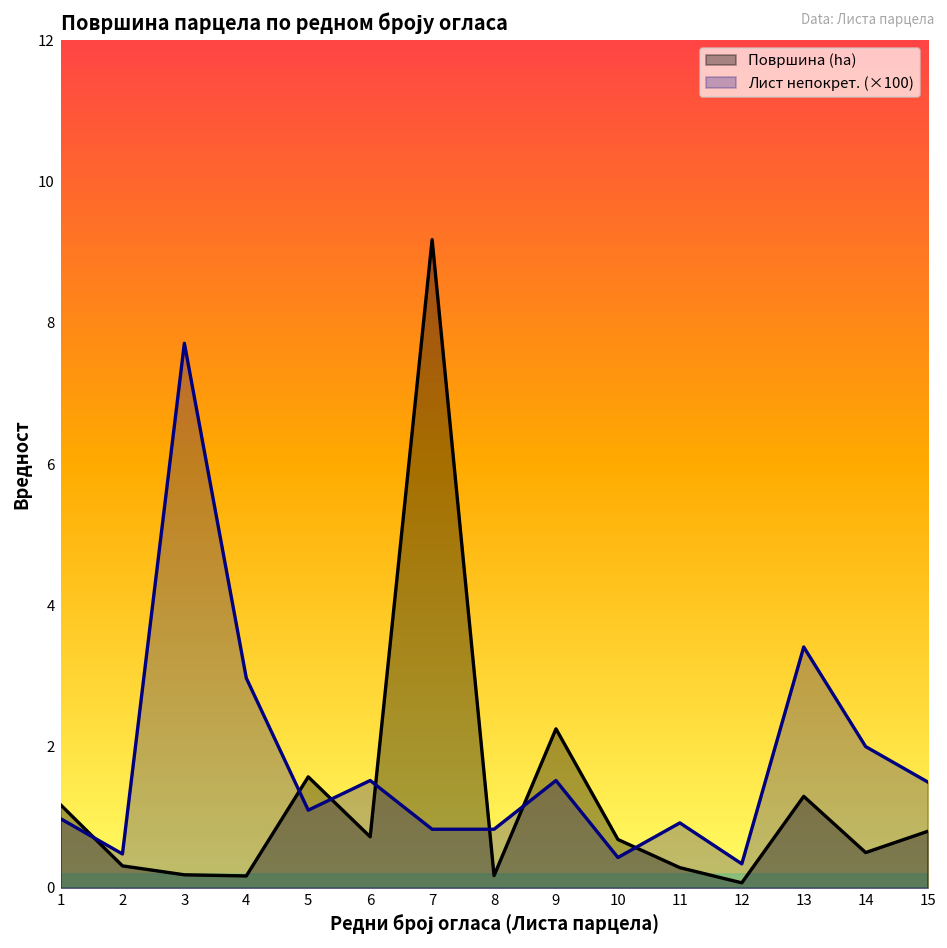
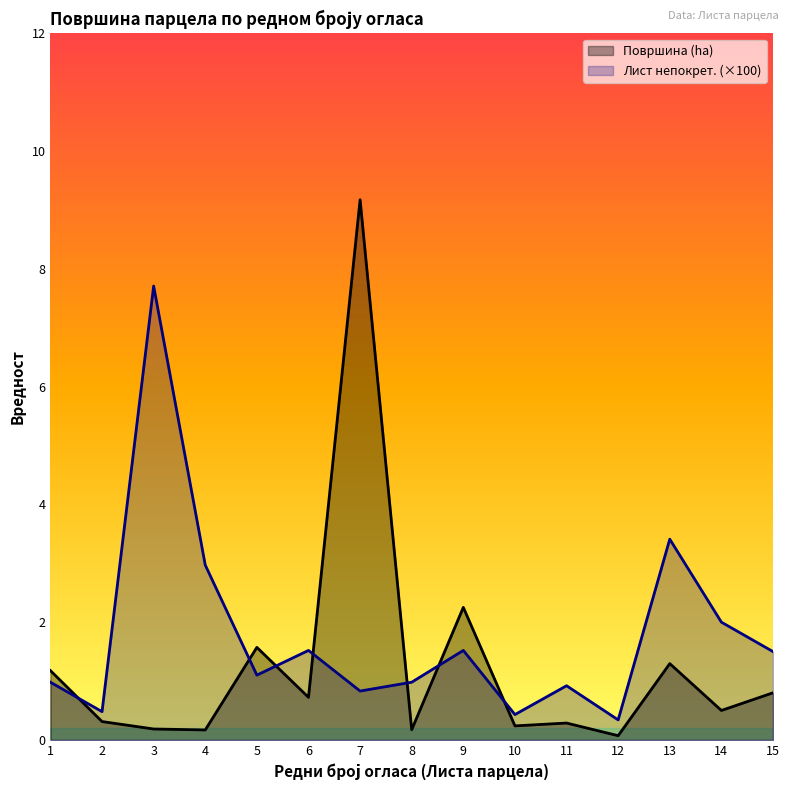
Лист непокрет. (×100), 8: 0.8 -> 1.0
Површина (ha), 10: 0.7 -> 0.2
